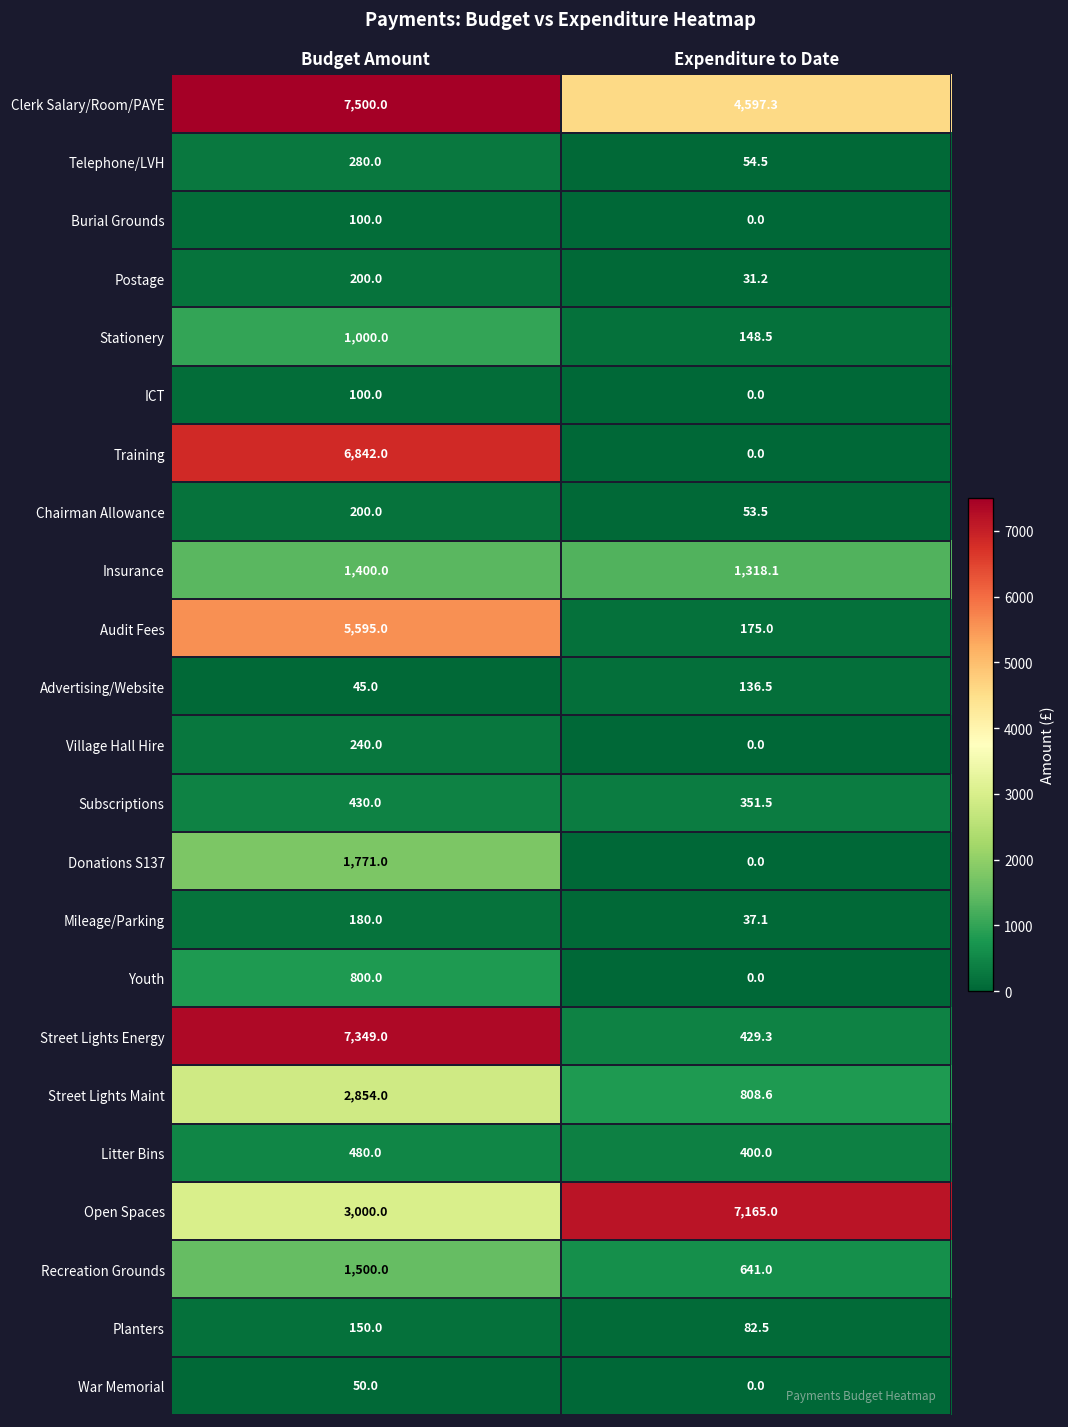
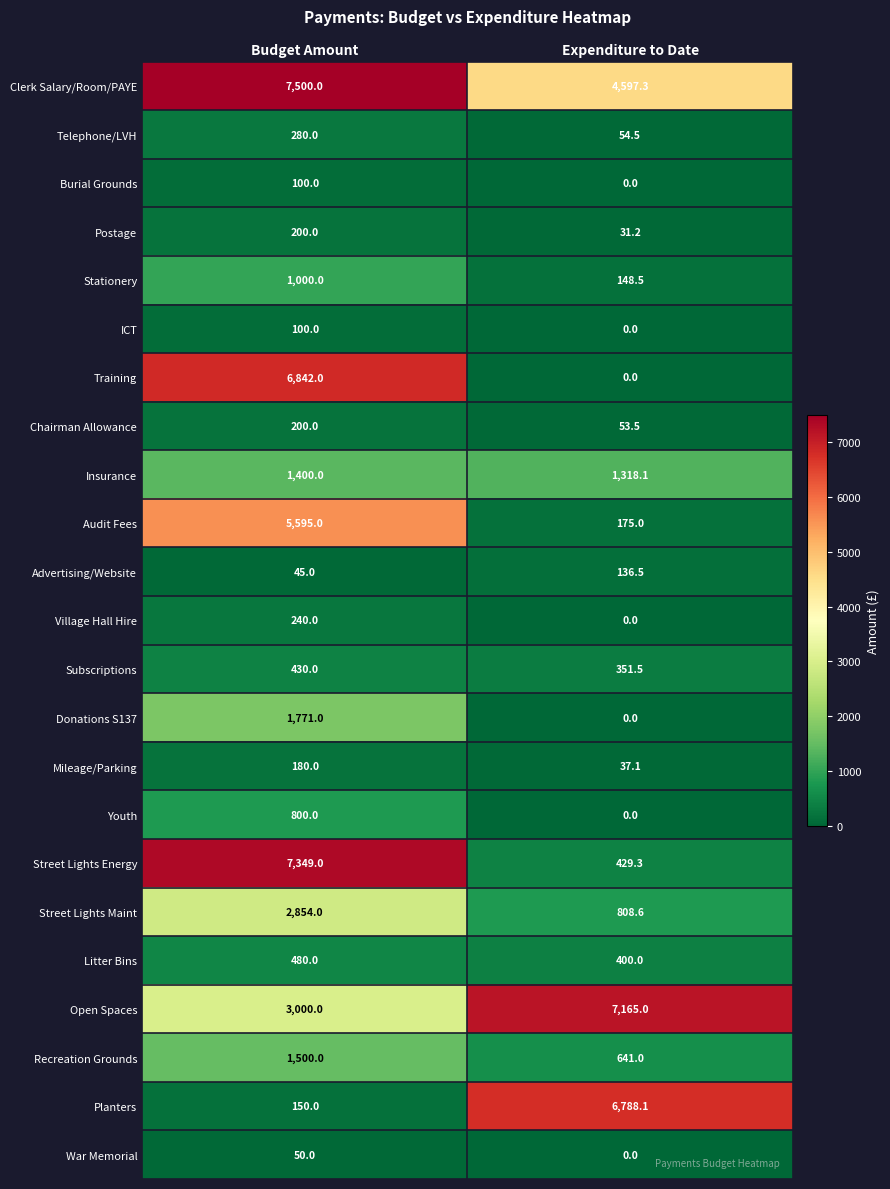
Planters, Expenditure to Date: 82.5 -> 6,788.1
